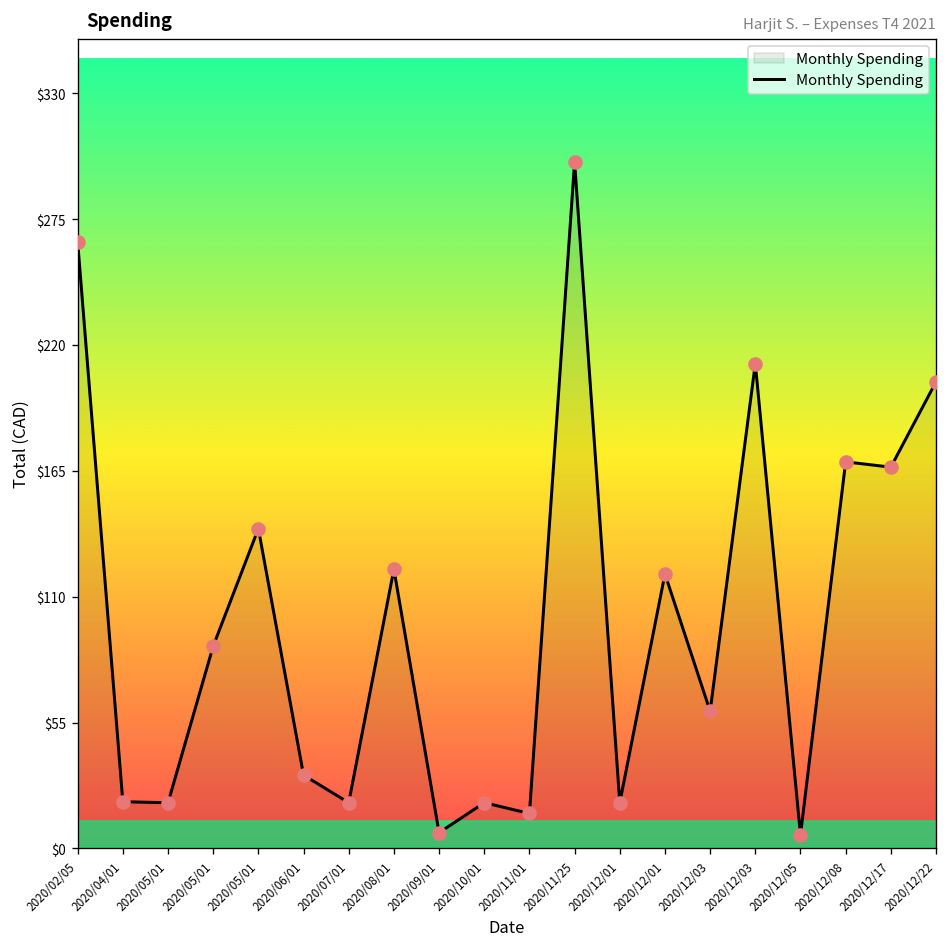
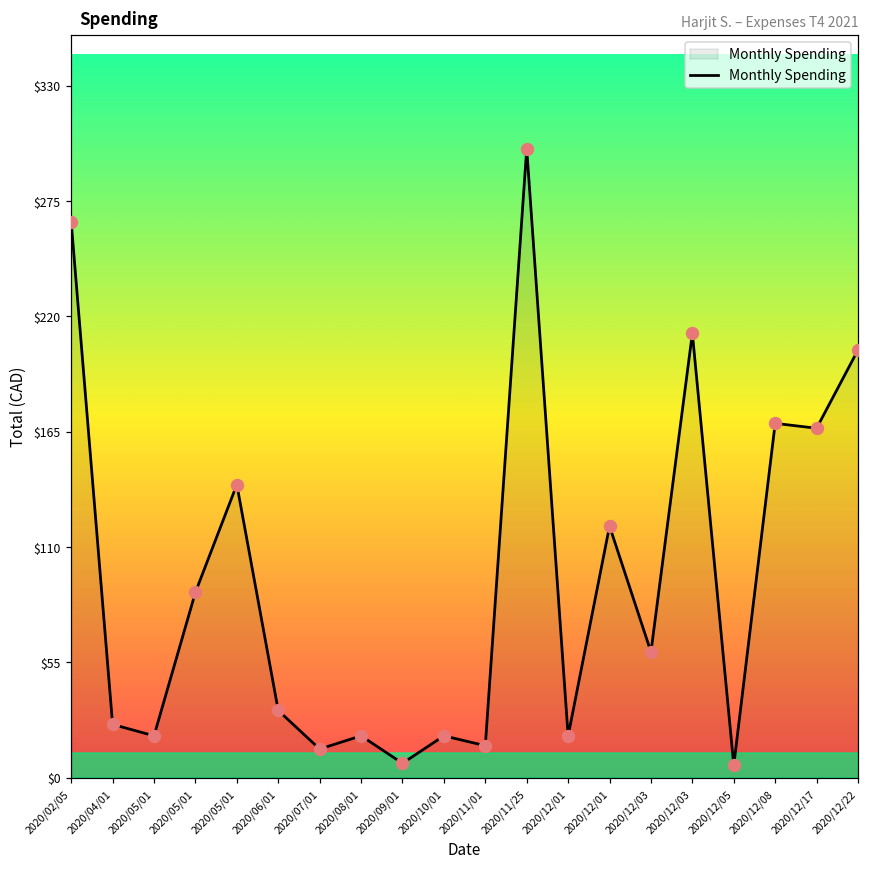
2020/04/01: $20 -> $25
2020/07/01: $20 -> $14
2020/08/01: $122 -> $20
